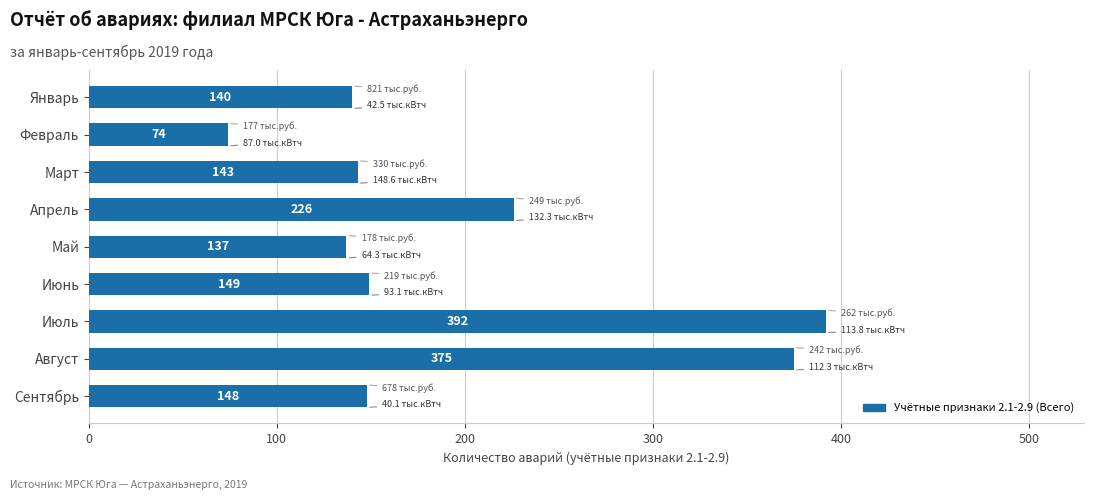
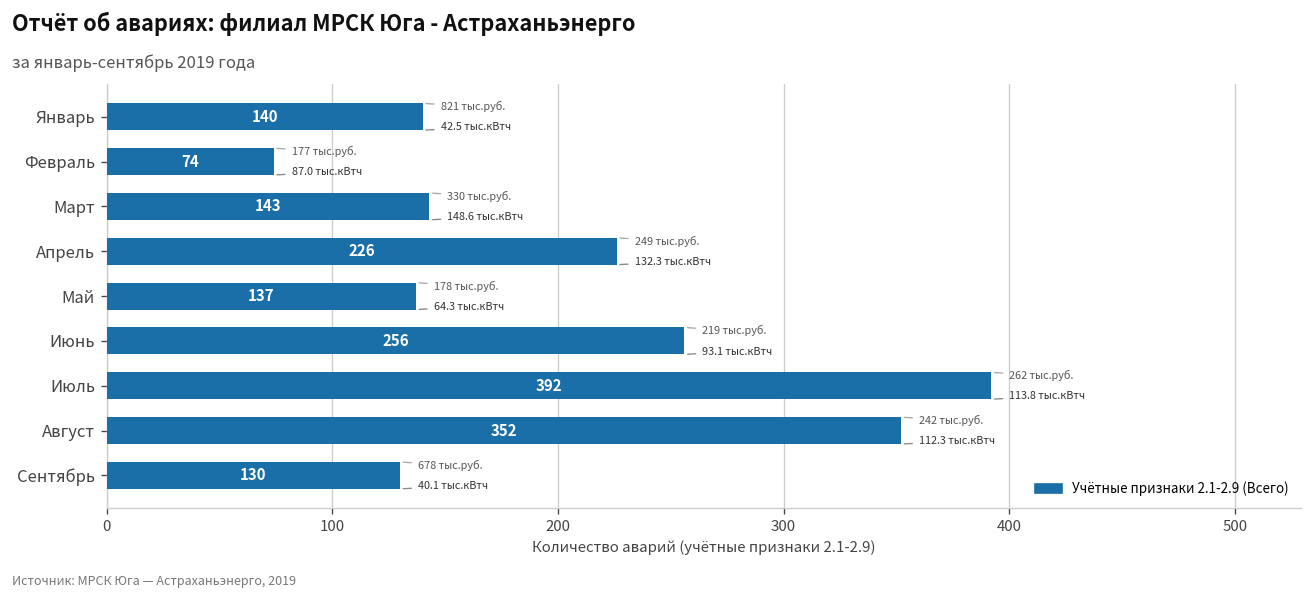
Июнь: 149 -> 256
Август: 375 -> 352
Сентябрь: 148 -> 130
